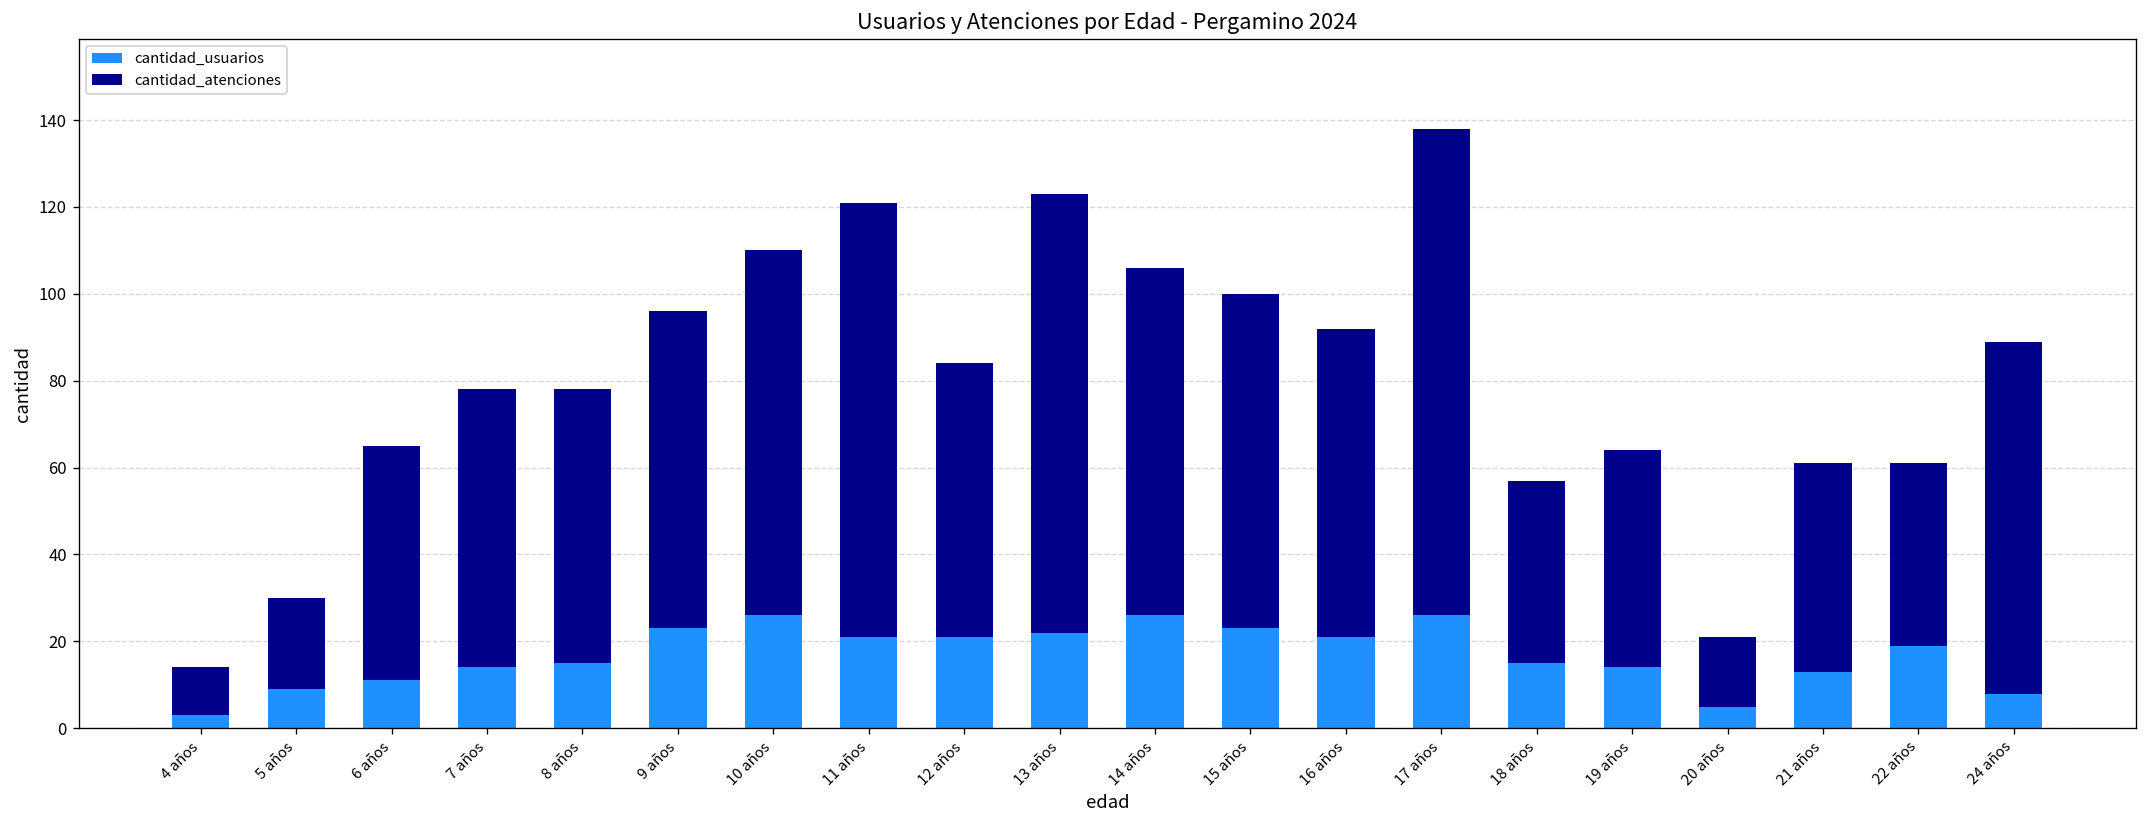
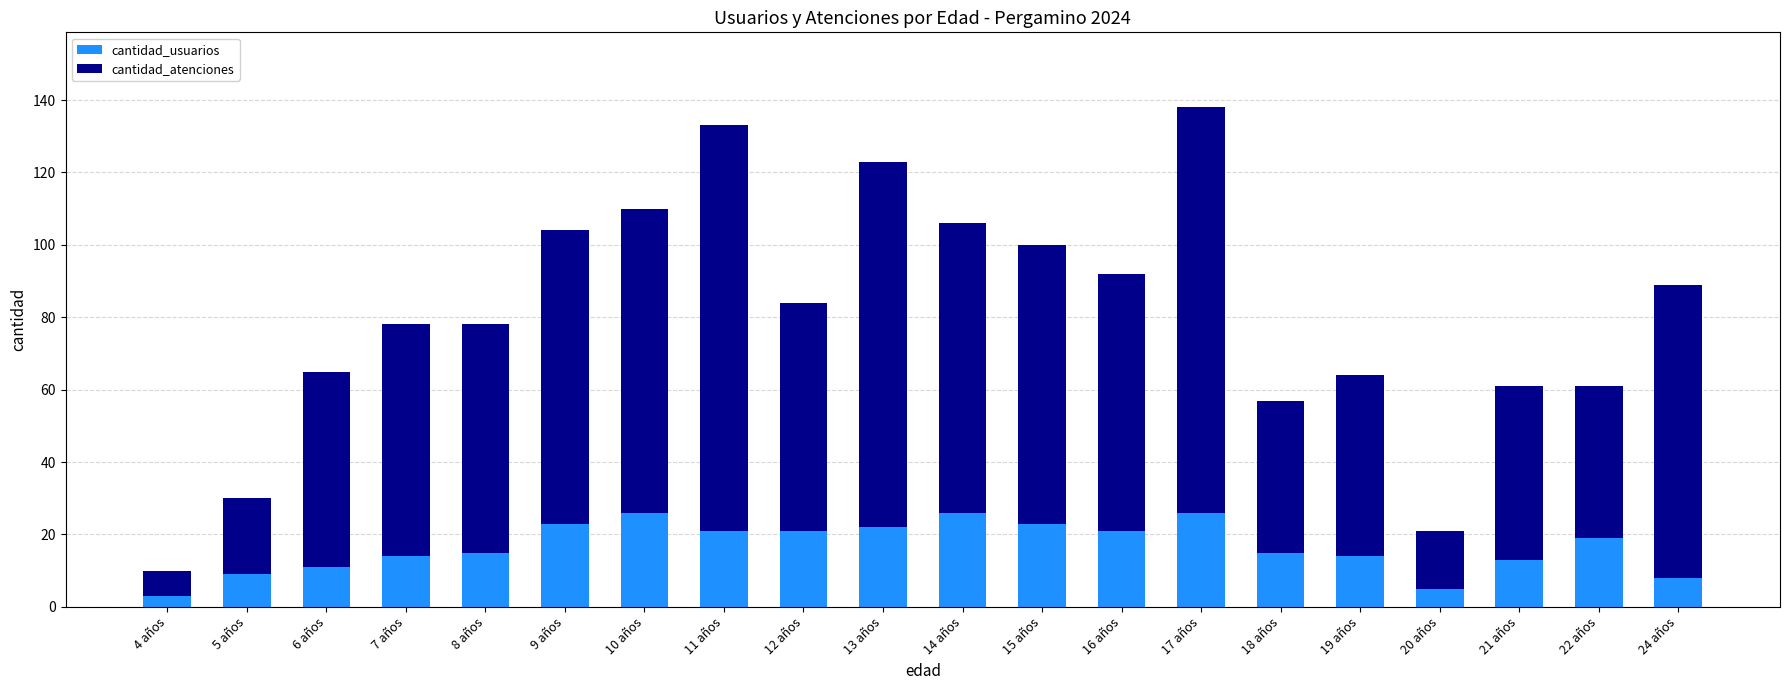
cantidad_atenciones, 4 años: 11 -> 7
cantidad_atenciones, 9 años: 73 -> 81
cantidad_atenciones, 11 años: 100 -> 112
